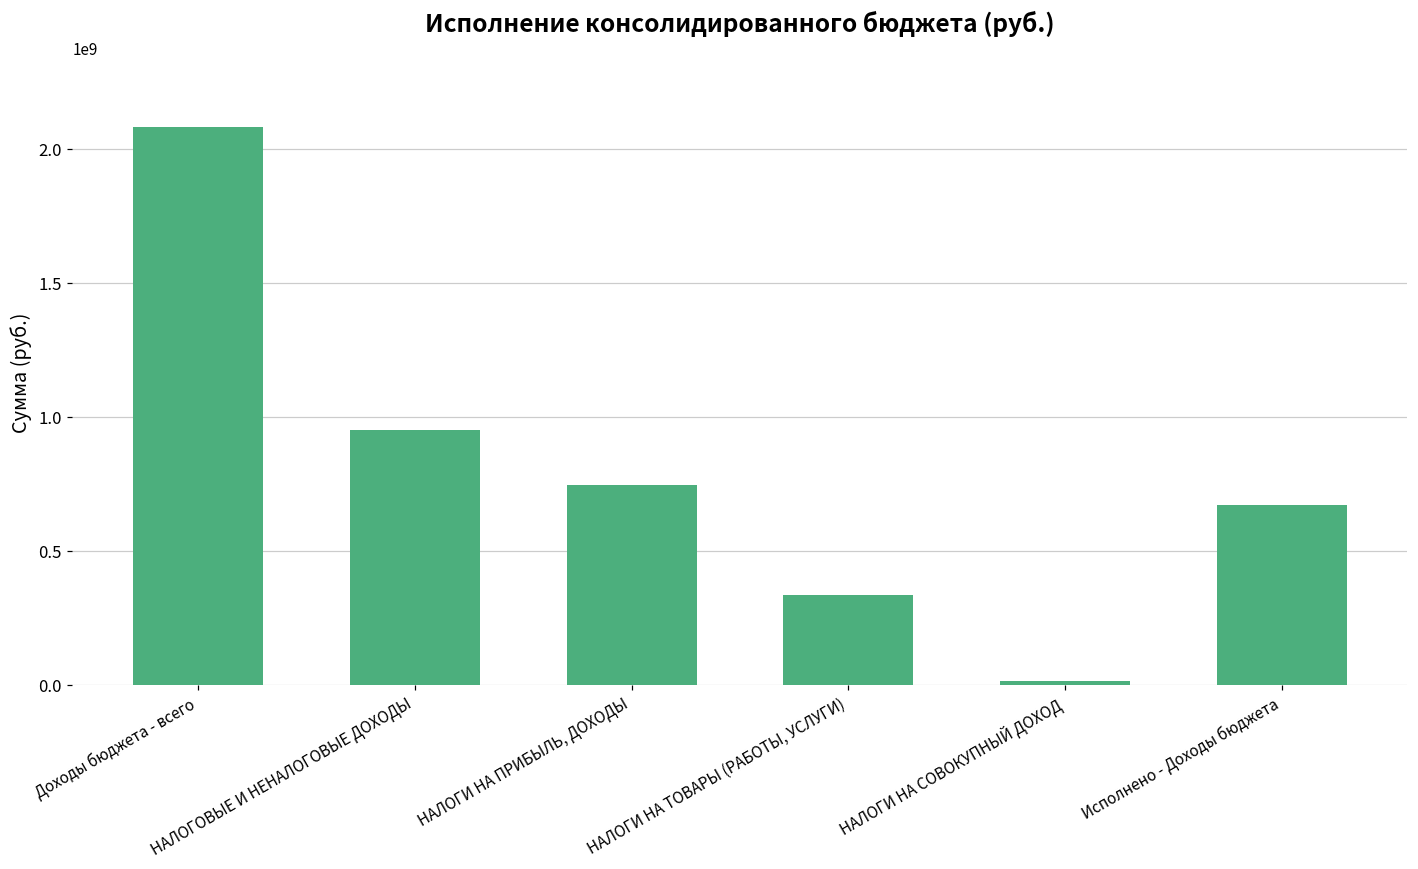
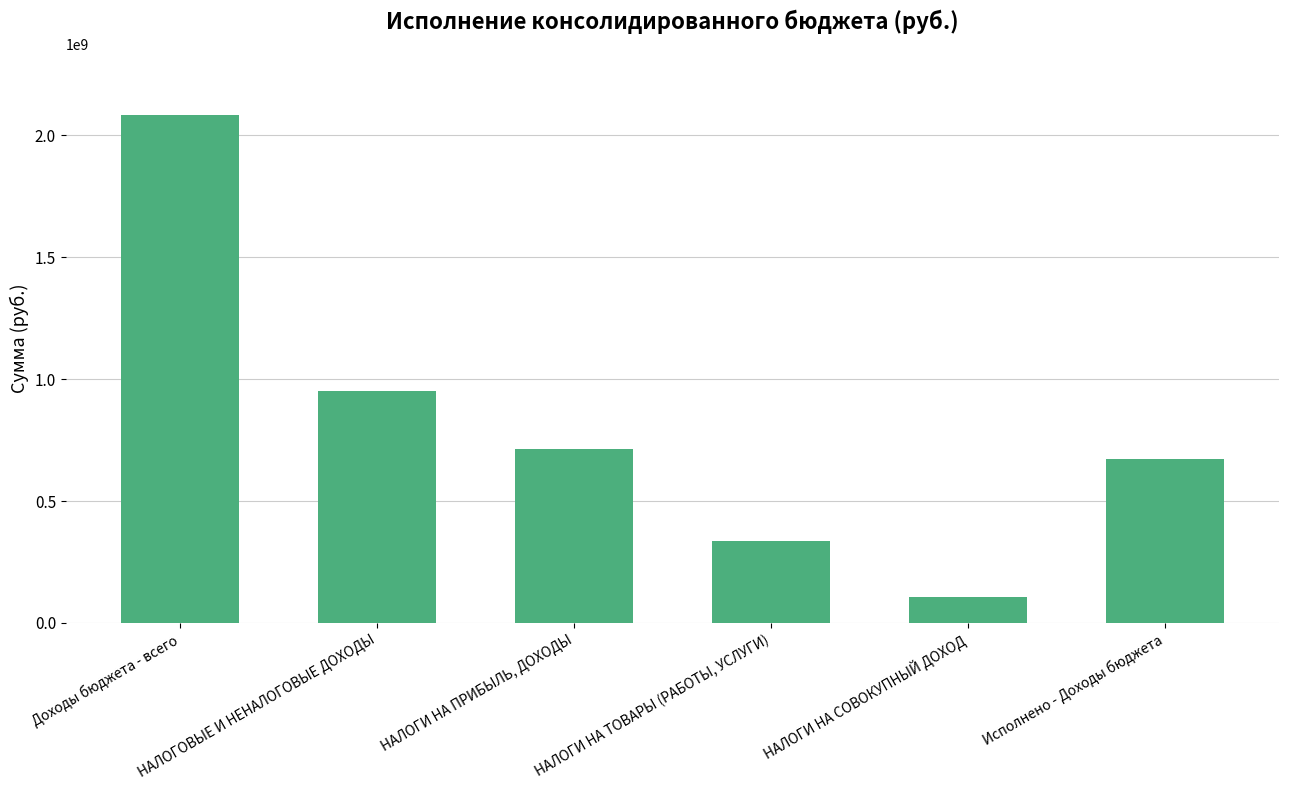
НАЛОГИ НА ПРИБЫЛЬ, ДОХОДЫ: 750000000 -> 710000000
НАЛОГИ НА СОВОКУПНЫЙ ДОХОД: 20000000 -> 110000000
